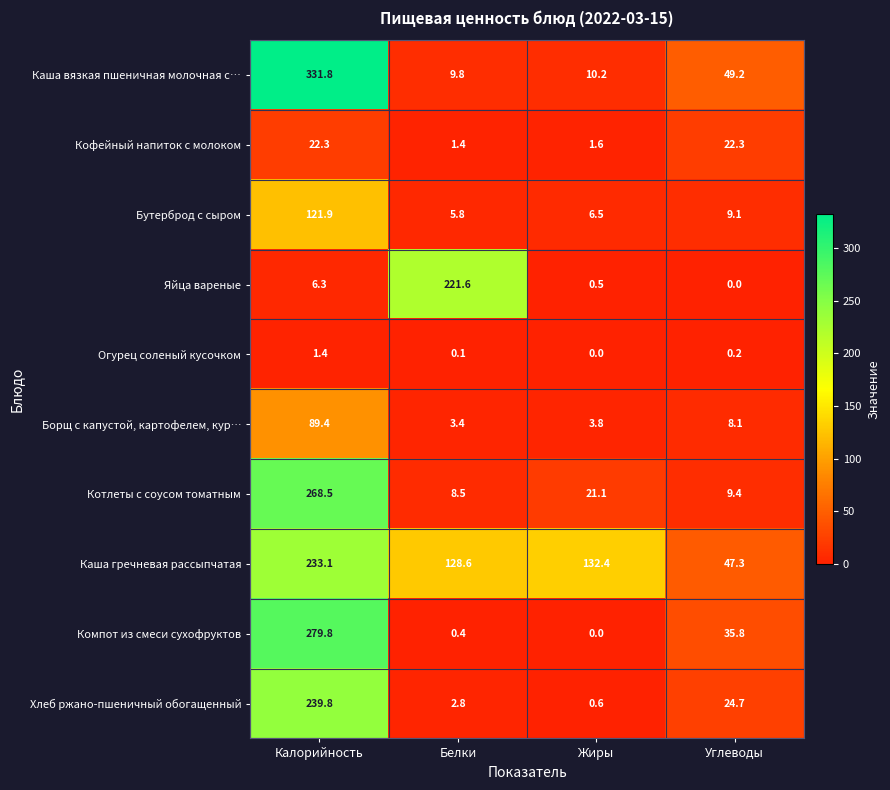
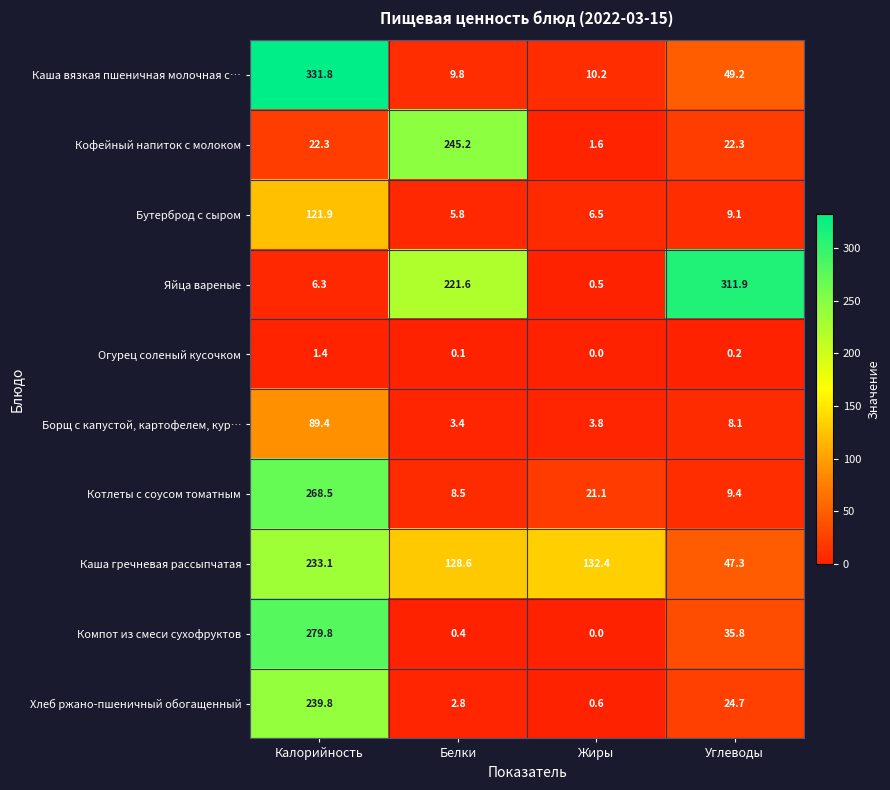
Кофейный напиток с молоком, Белки: 1.4 -> 245.2
Яйца вареные, Углеводы: 0.0 -> 311.9
